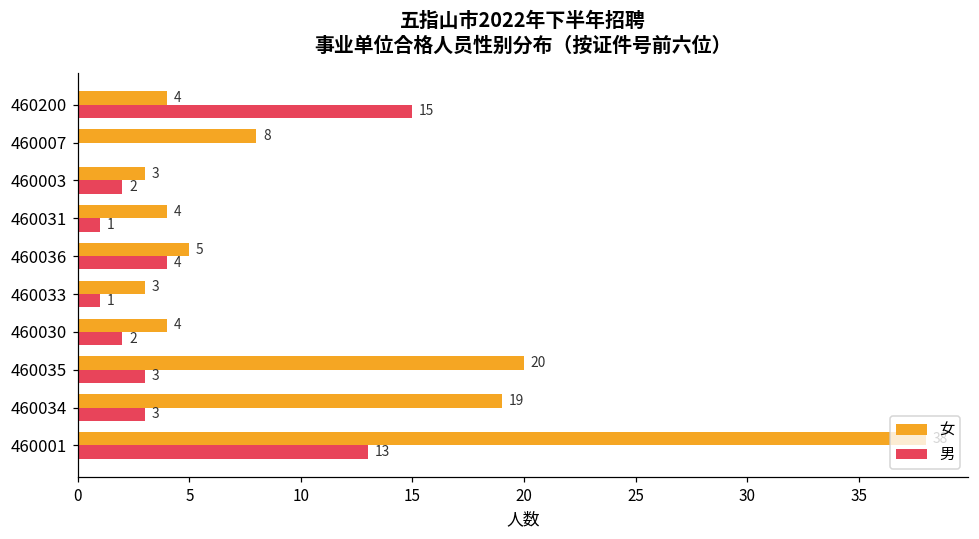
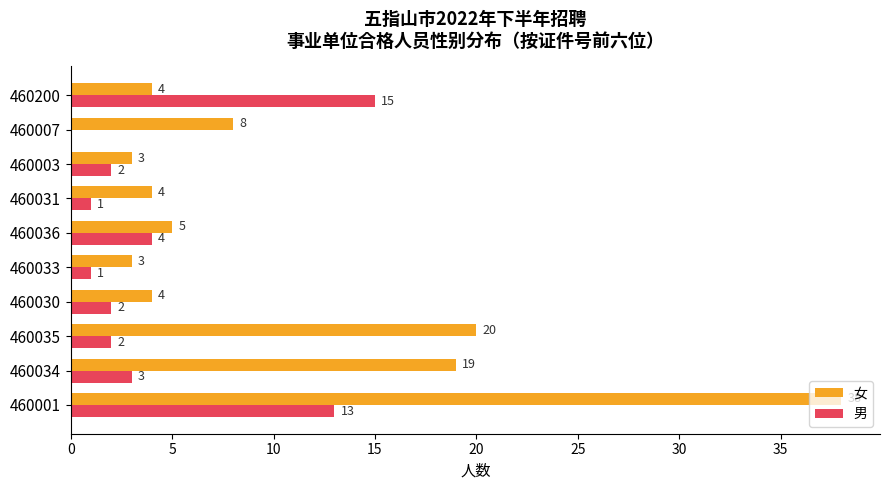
男, 460035: 3 -> 2
